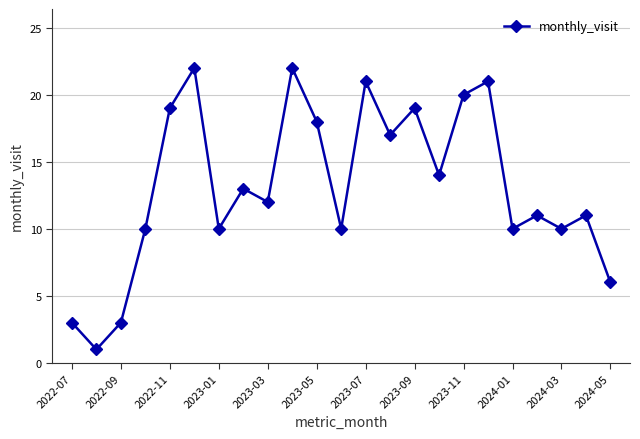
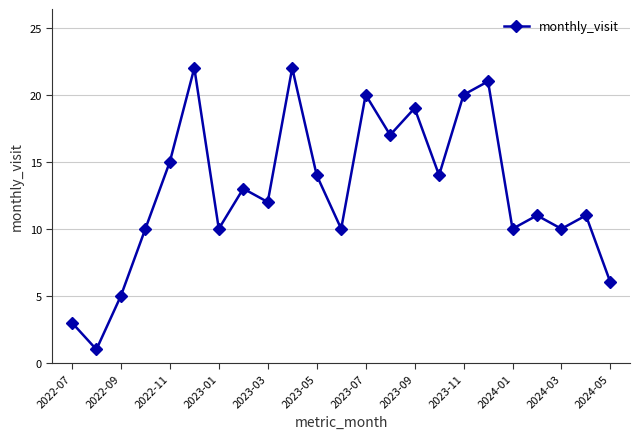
2022-09: 3 -> 5
2022-11: 19 -> 15
2023-05: 18 -> 14
2023-07: 21 -> 20
